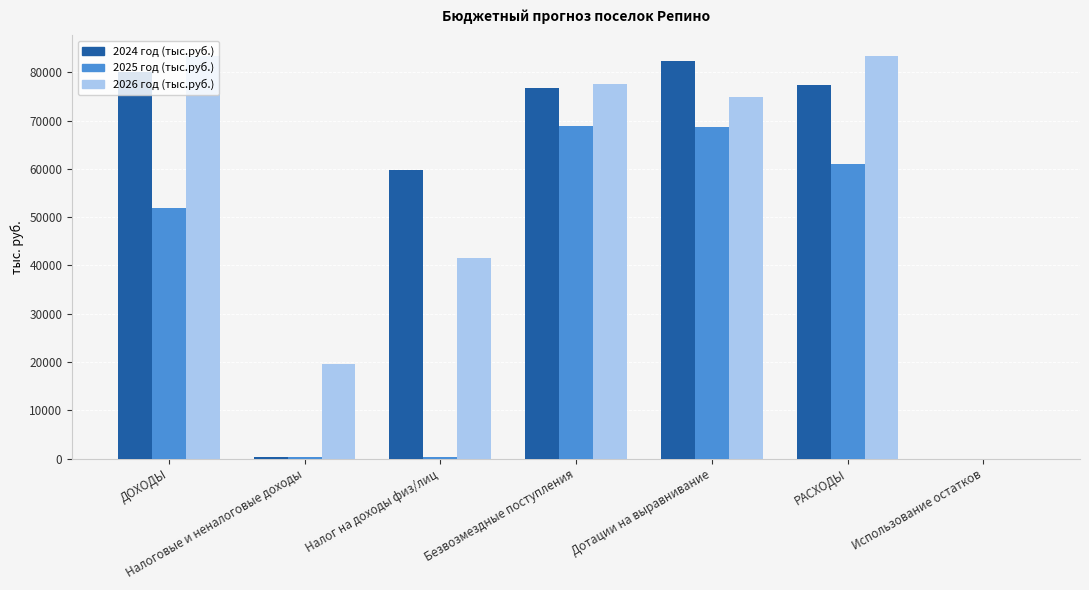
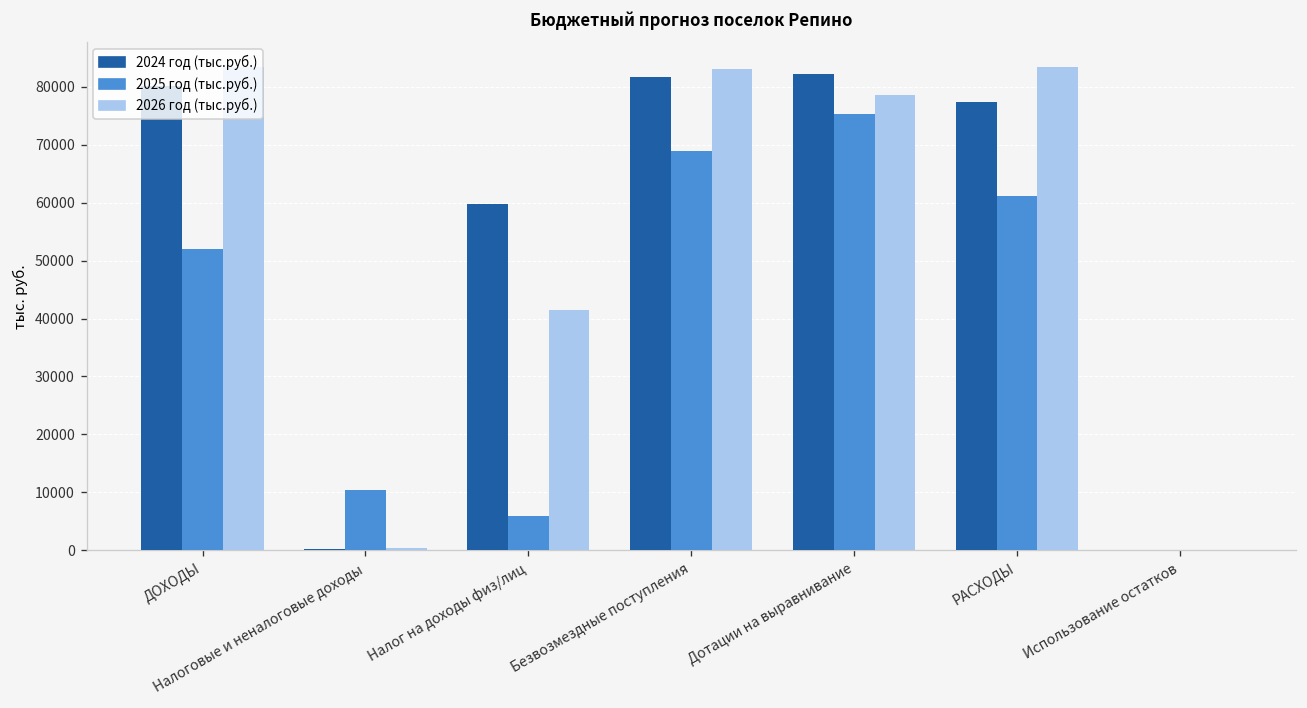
2025 год (тыс.руб.), Налоговые и неналоговые доходы: 0 -> 10000
2026 год (тыс.руб.), Налоговые и неналоговые доходы: 19000 -> 0
2025 год (тыс.руб.), Налог на доходы физ/лиц: 0 -> 6000
2024 год (тыс.руб.), Безвозмездные поступления: 77000 -> 82000
2026 год (тыс.руб.), Безвозмездные поступления: 78000 -> 83000
2025 год (тыс.руб.), Дотации на выравнивание: 69000 -> 75000
2026 год (тыс.руб.), Дотации на выравнивание: 75000 -> 79000
